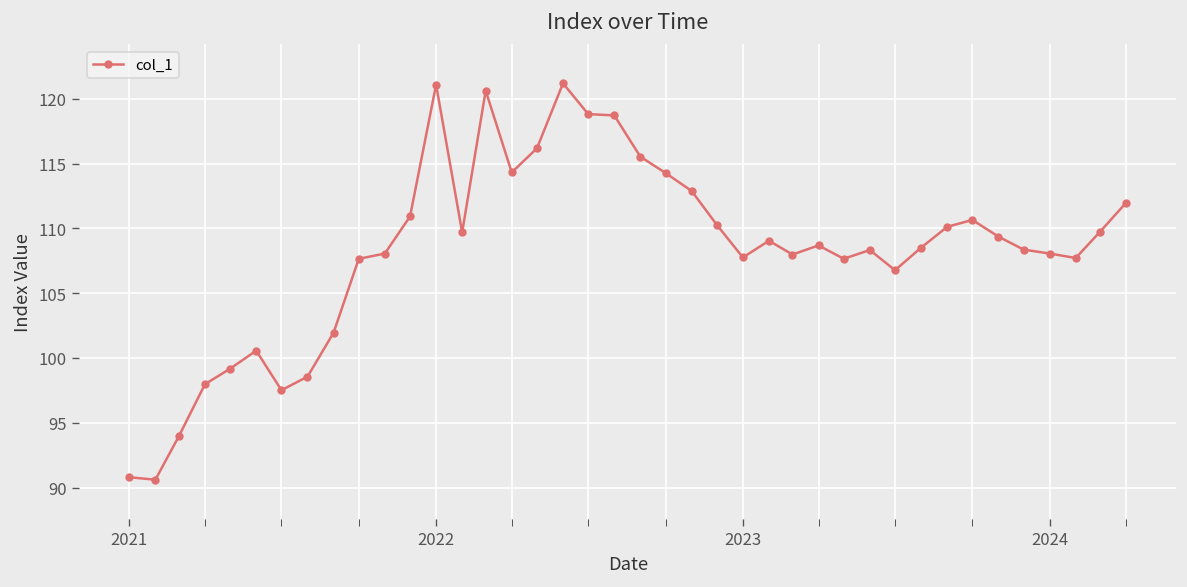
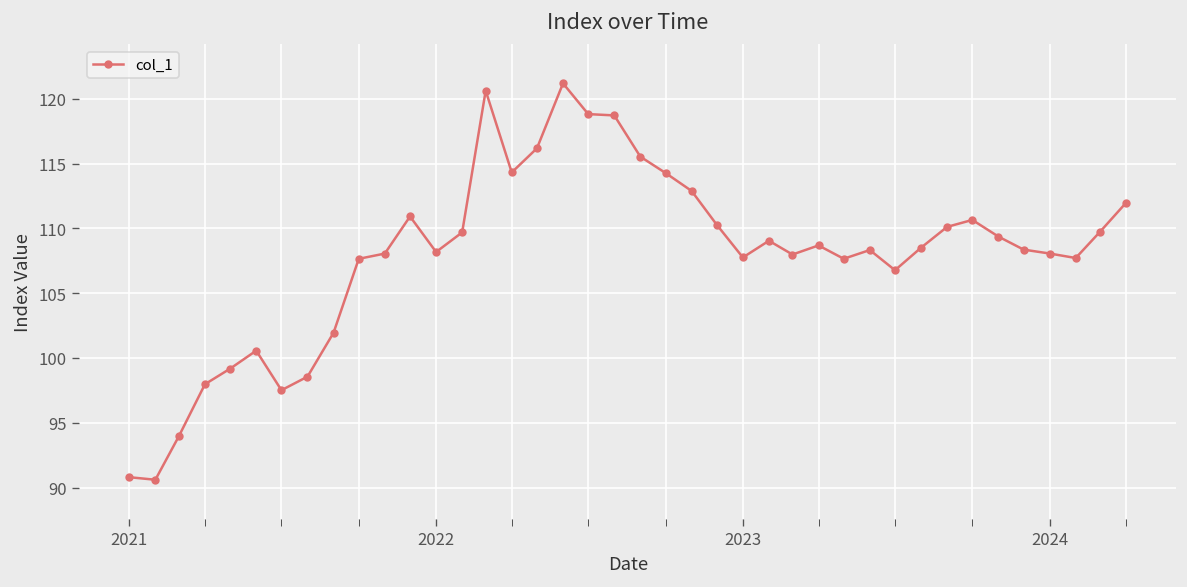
2022: 121.1 -> 108.2
